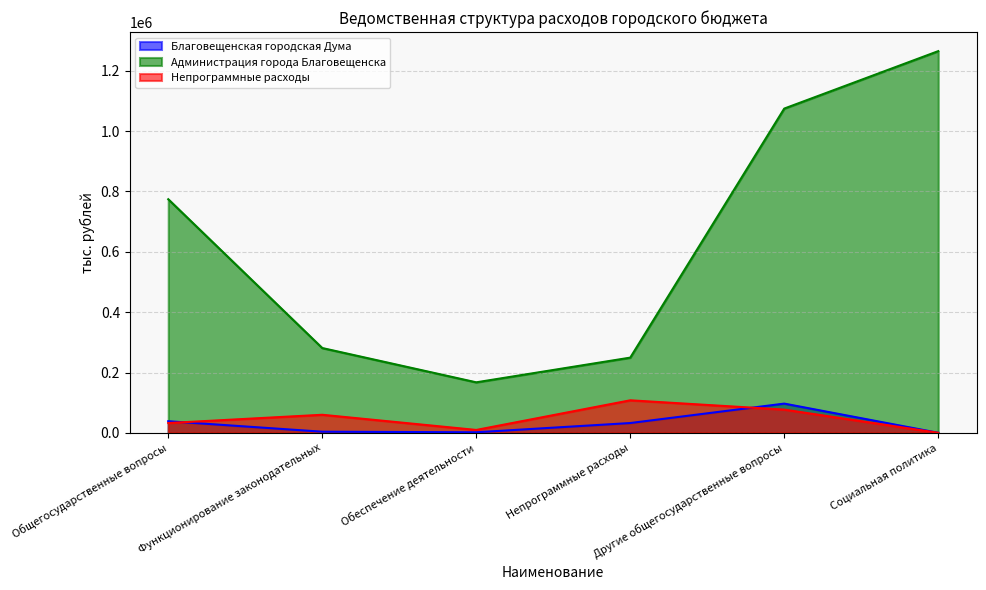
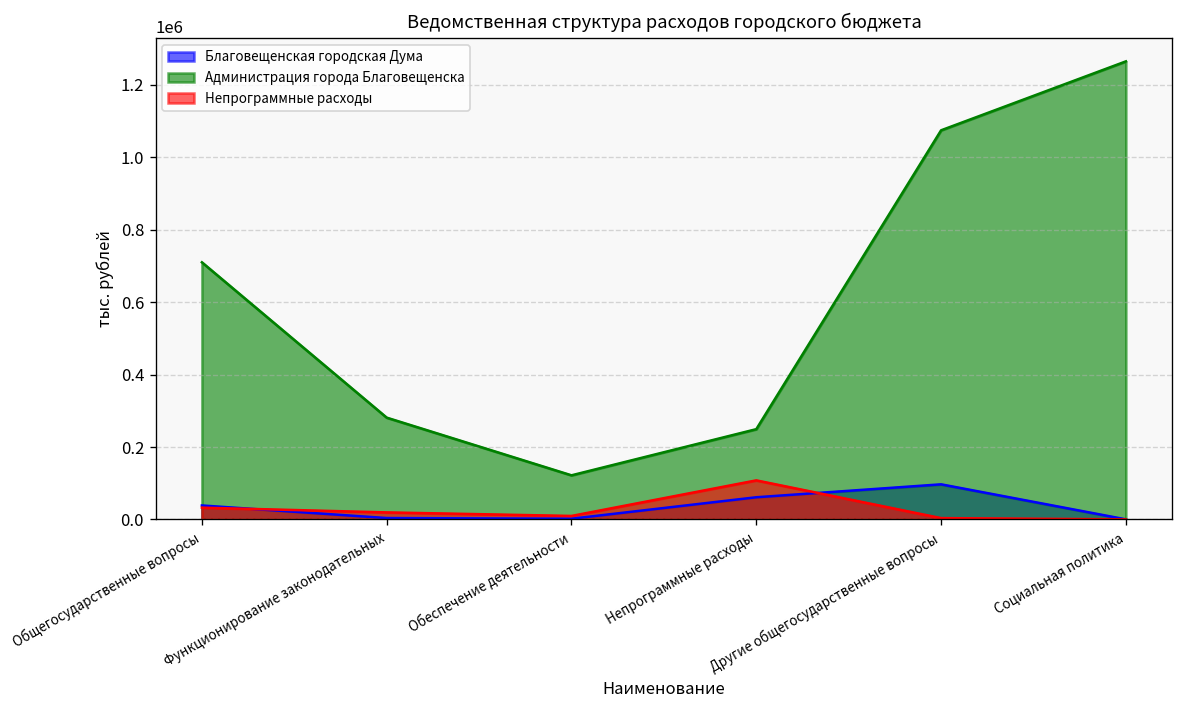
Администрация города Благовещенска, Общегосударственные вопросы: 770000 -> 710000
Непрограммные расходы, Функционирование законодательных: 60000 -> 20000
Администрация города Благовещенска, Обеспечение деятельности: 170000 -> 120000
Благовещенская городская Дума, Непрограммные расходы: 30000 -> 60000
Непрограммные расходы, Другие общегосударственные вопросы: 80000 -> 0
